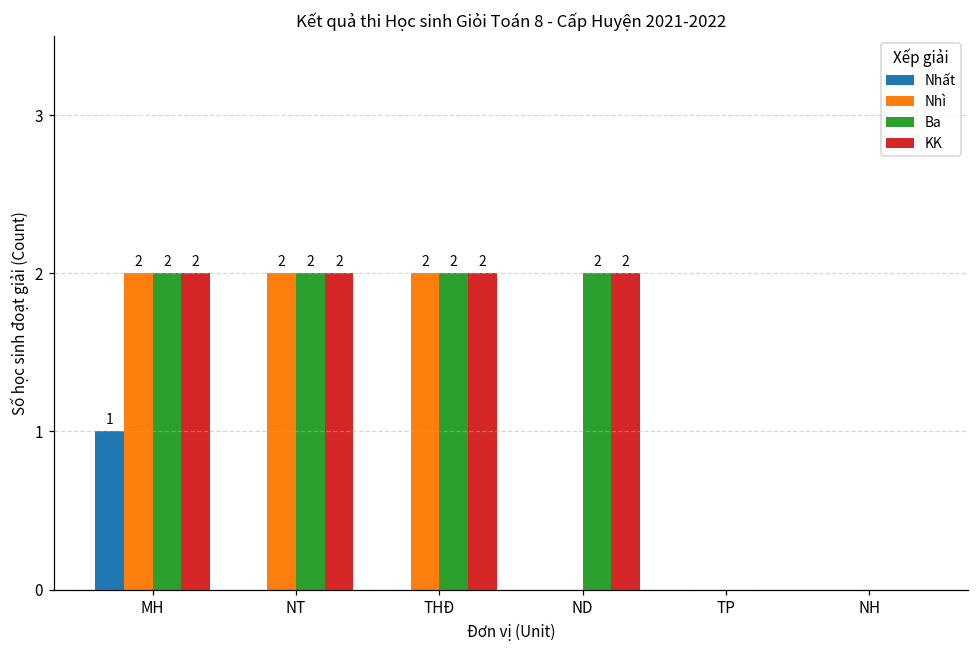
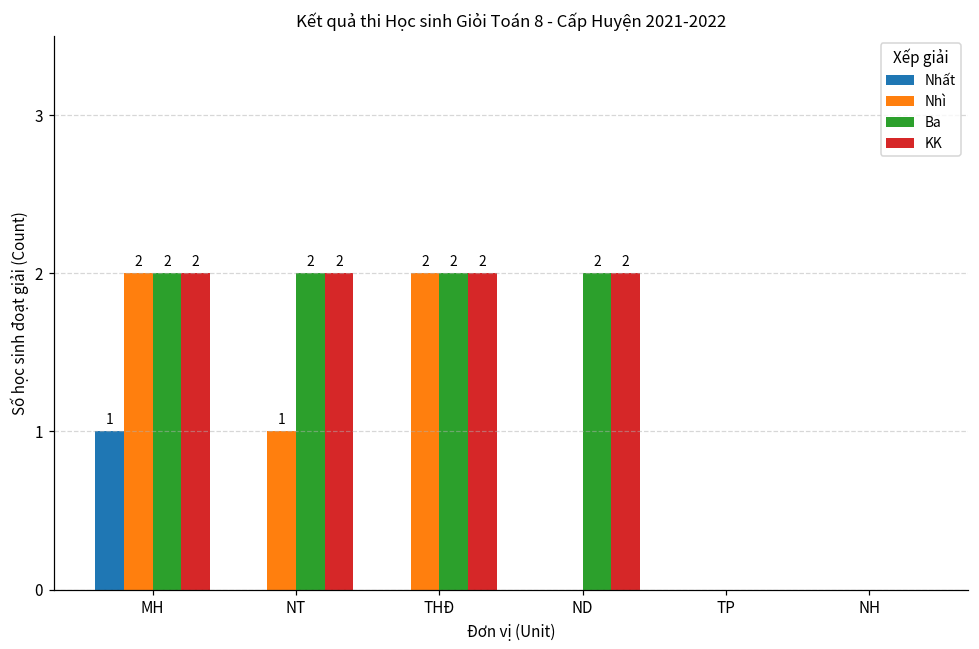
Nhì, NT: 2 -> 1
